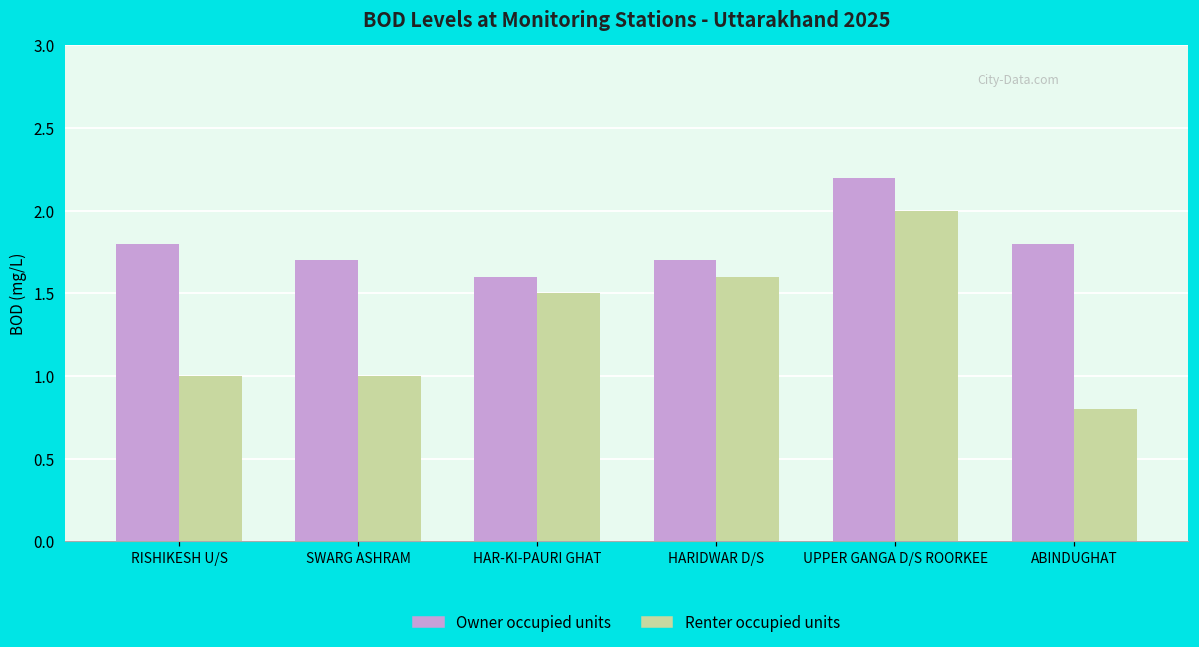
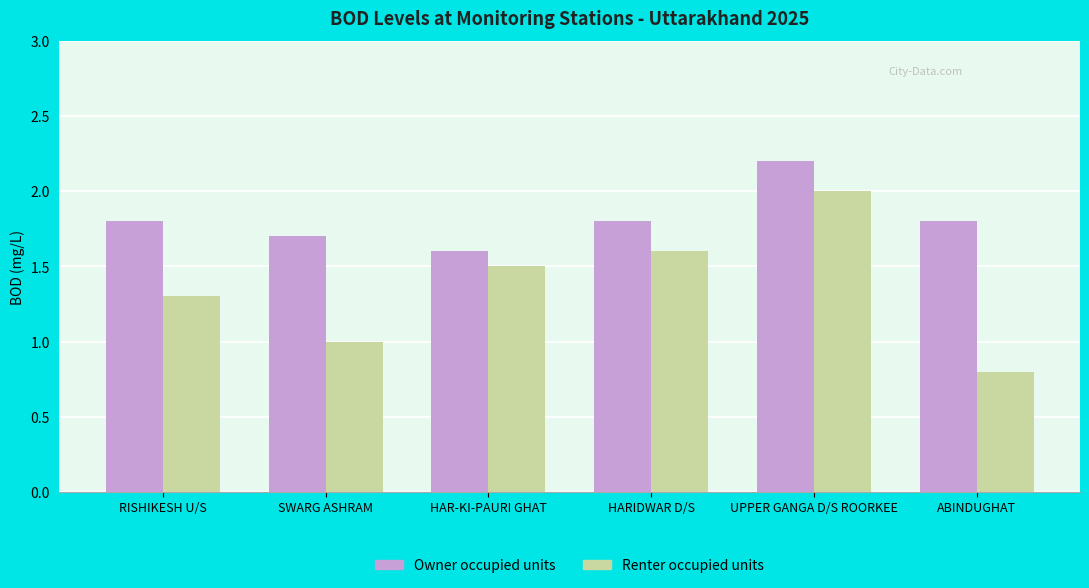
Renter occupied units, RISHIKESH U/S: 1.0 -> 1.3
Owner occupied units, HARIDWAR D/S: 1.7 -> 1.8
